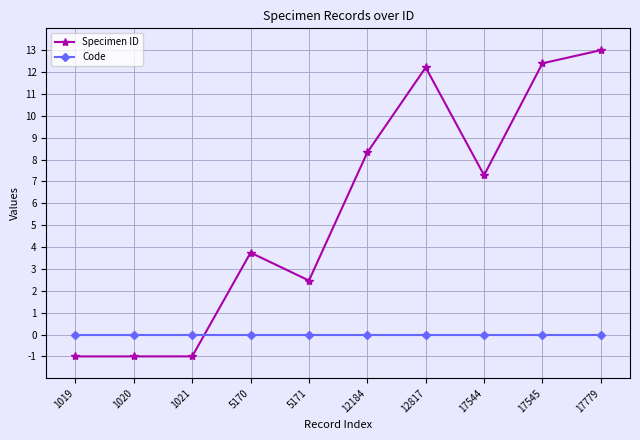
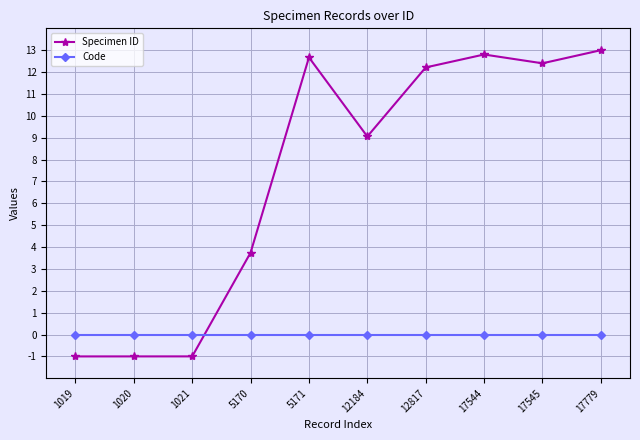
Specimen ID, 5171: 2.5 -> 12.7
Specimen ID, 12184: 8.3 -> 9.1
Specimen ID, 17544: 7.3 -> 12.8
